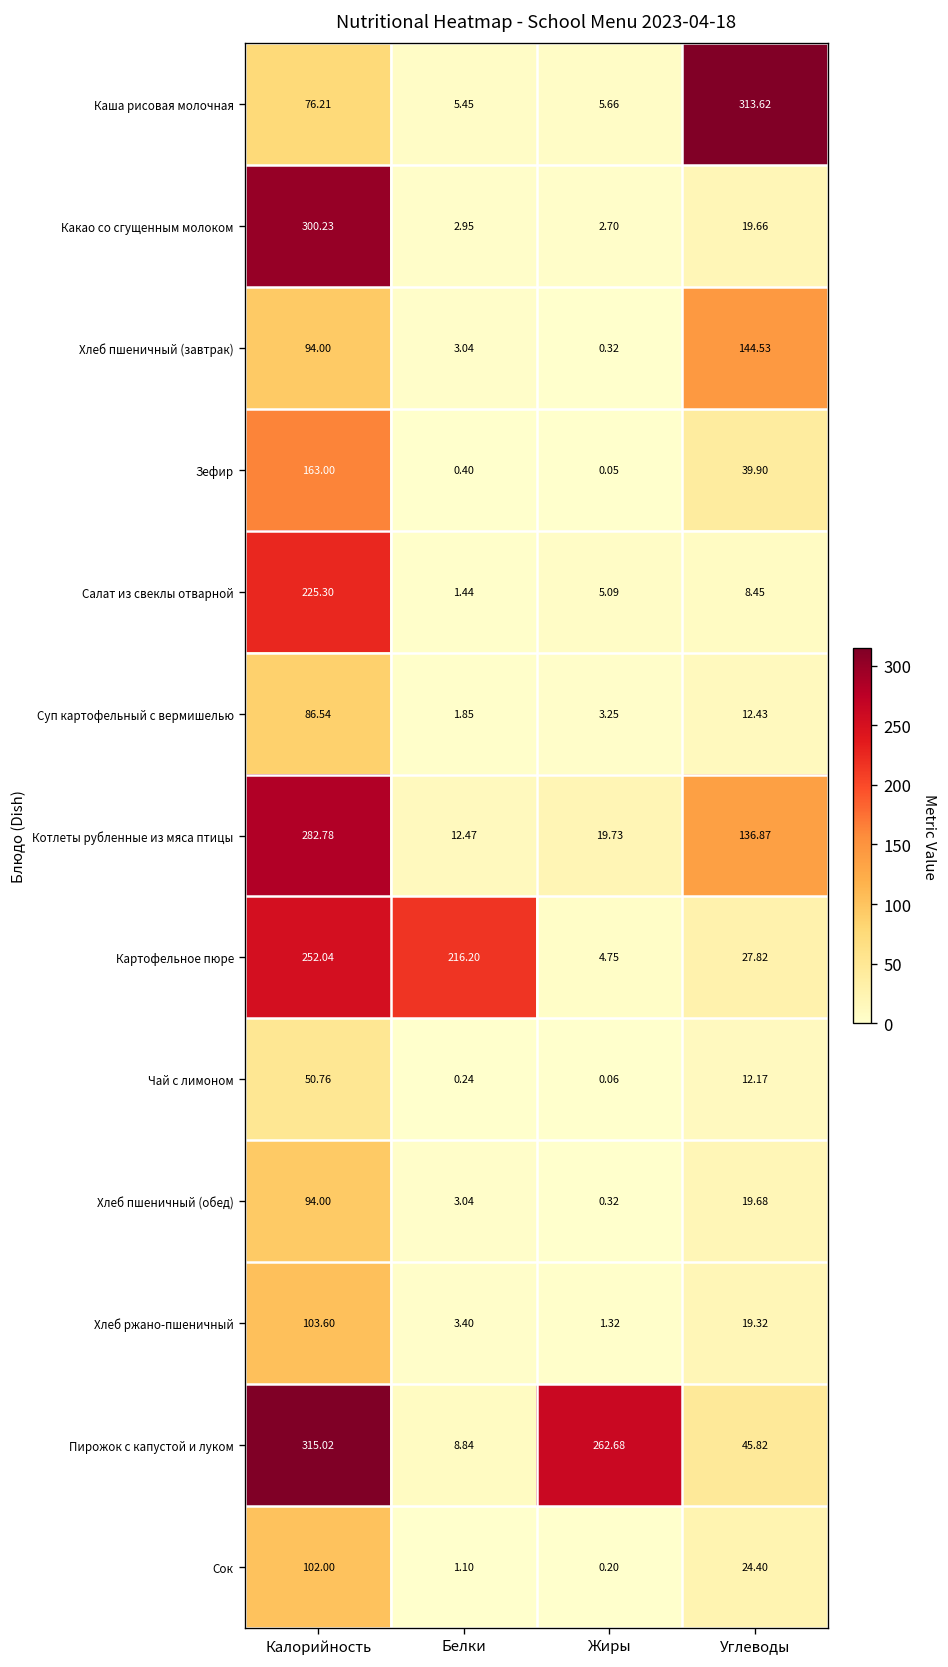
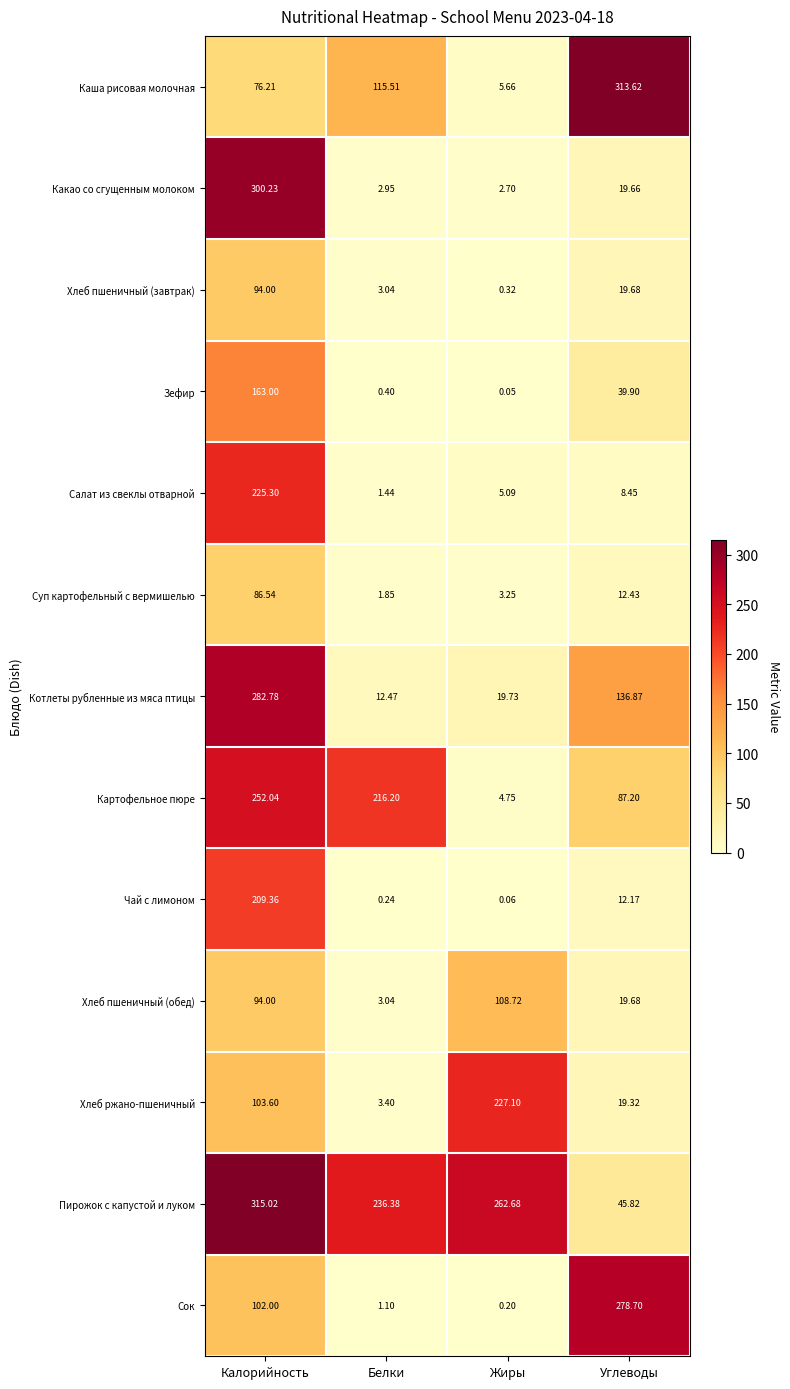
Каша рисовая молочная, Белки: 5.45 -> 115.51
Хлеб пшеничный (завтрак), Углеводы: 144.53 -> 19.68
Картофельное пюре, Углеводы: 27.82 -> 87.20
Чай с лимоном, Калорийность: 50.76 -> 209.36
Хлеб пшеничный (обед), Жиры: 0.32 -> 108.72
Хлеб ржано-пшеничный, Жиры: 1.32 -> 227.10
Пирожок с капустой и луком, Белки: 8.84 -> 236.38
Сок, Углеводы: 24.40 -> 278.70
